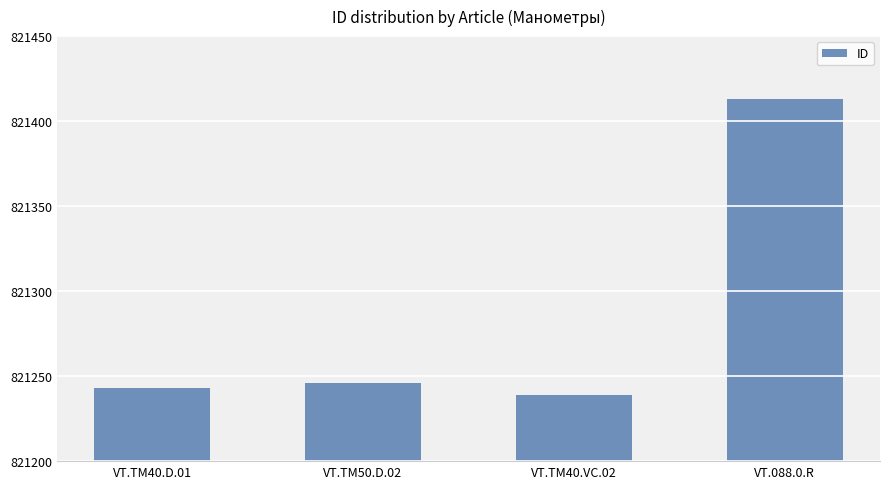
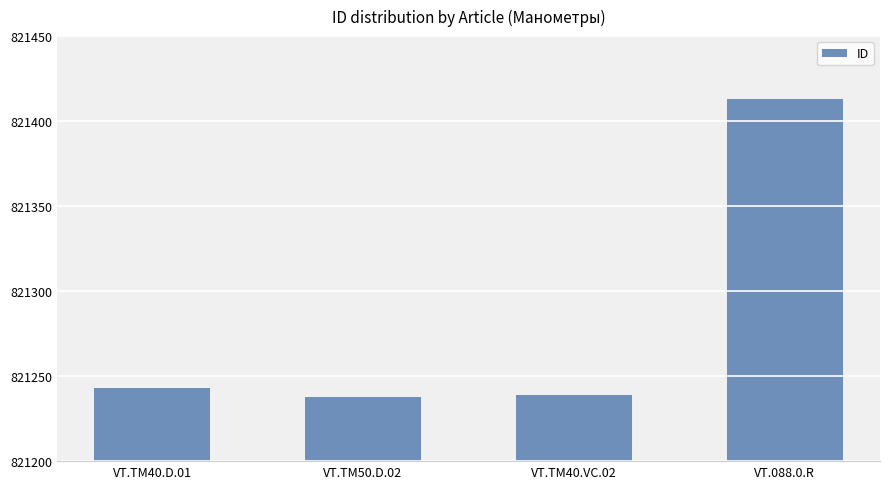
VT.TM50.D.02: 821246 -> 821238
